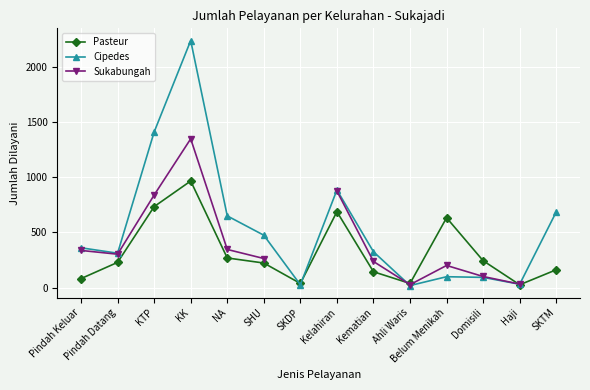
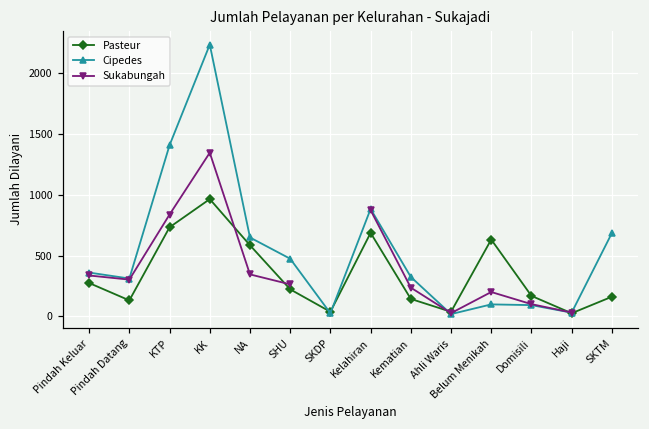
Pasteur, Pindah Keluar: 80 -> 270
Pasteur, Pindah Datang: 230 -> 130
Pasteur, NA: 270 -> 590
Pasteur, Domisili: 240 -> 170
